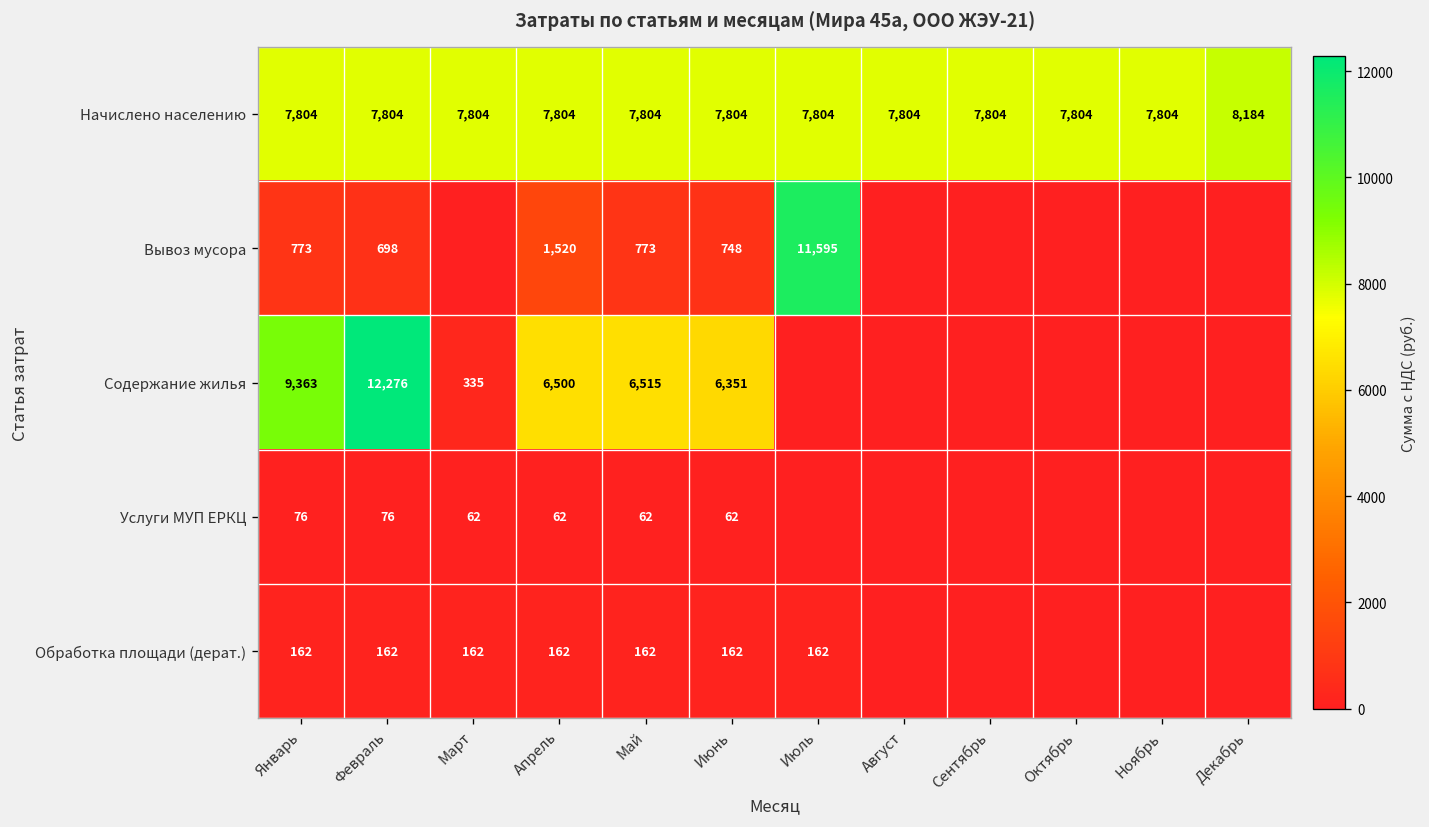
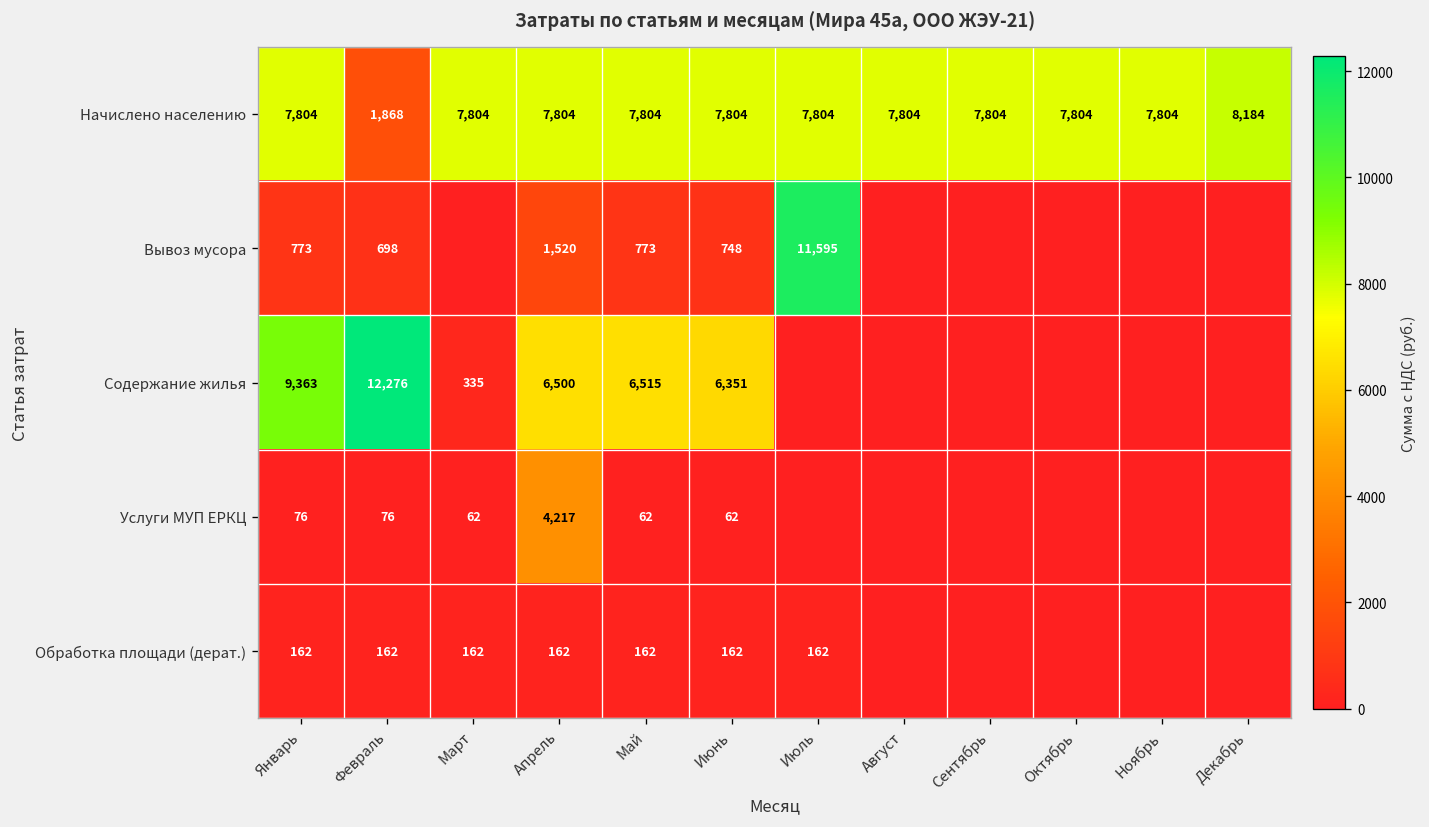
Начислено населению, Февраль: 7,804 -> 1,868
Услуги МУП ЕРКЦ, Апрель: 62 -> 4,217
